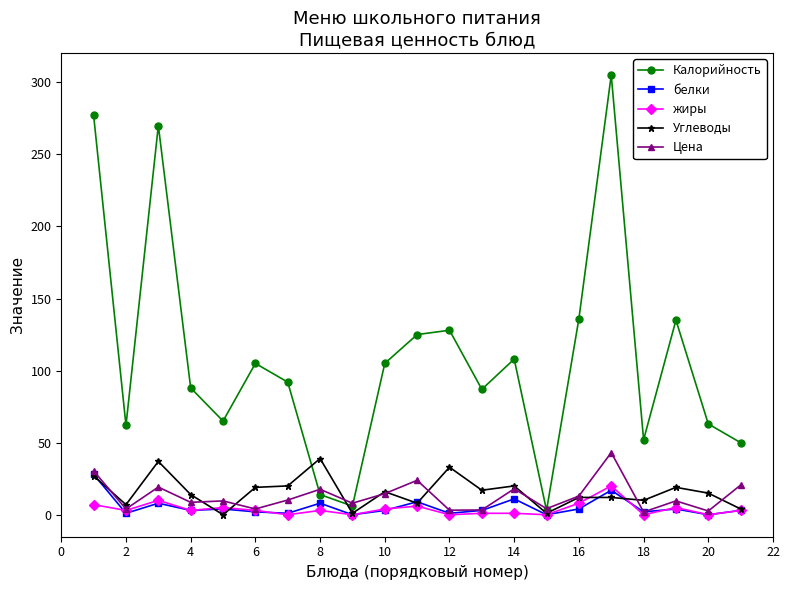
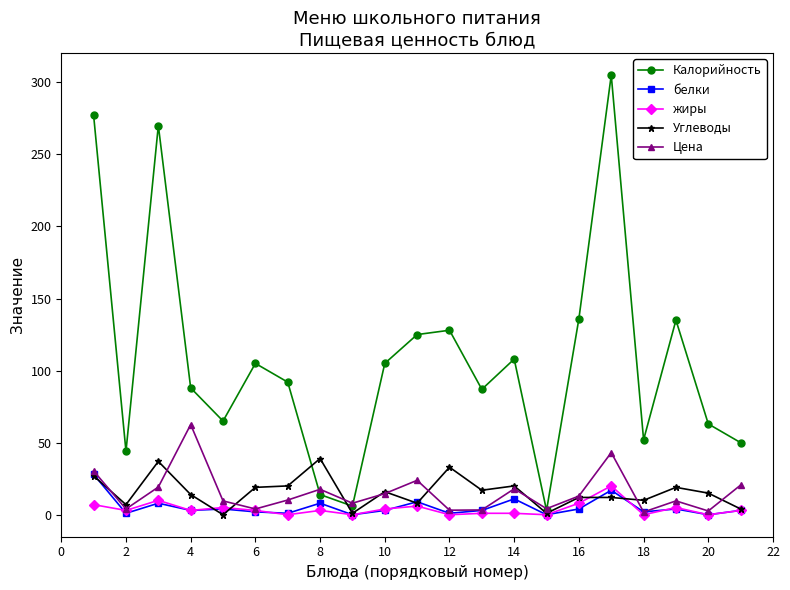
Калорийность, 2: 62 -> 44
Цена, 4: 9 -> 63
